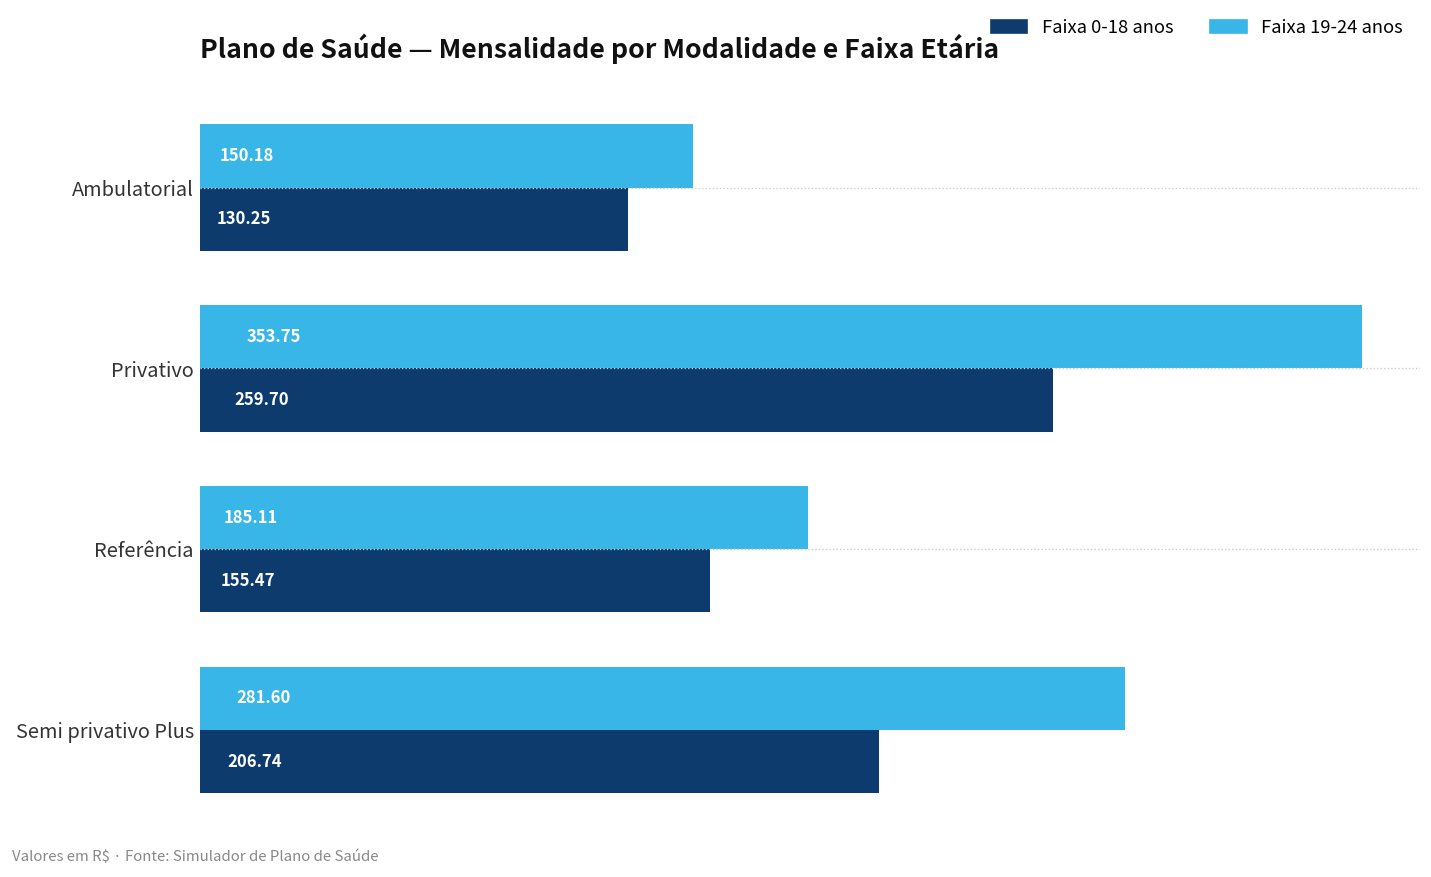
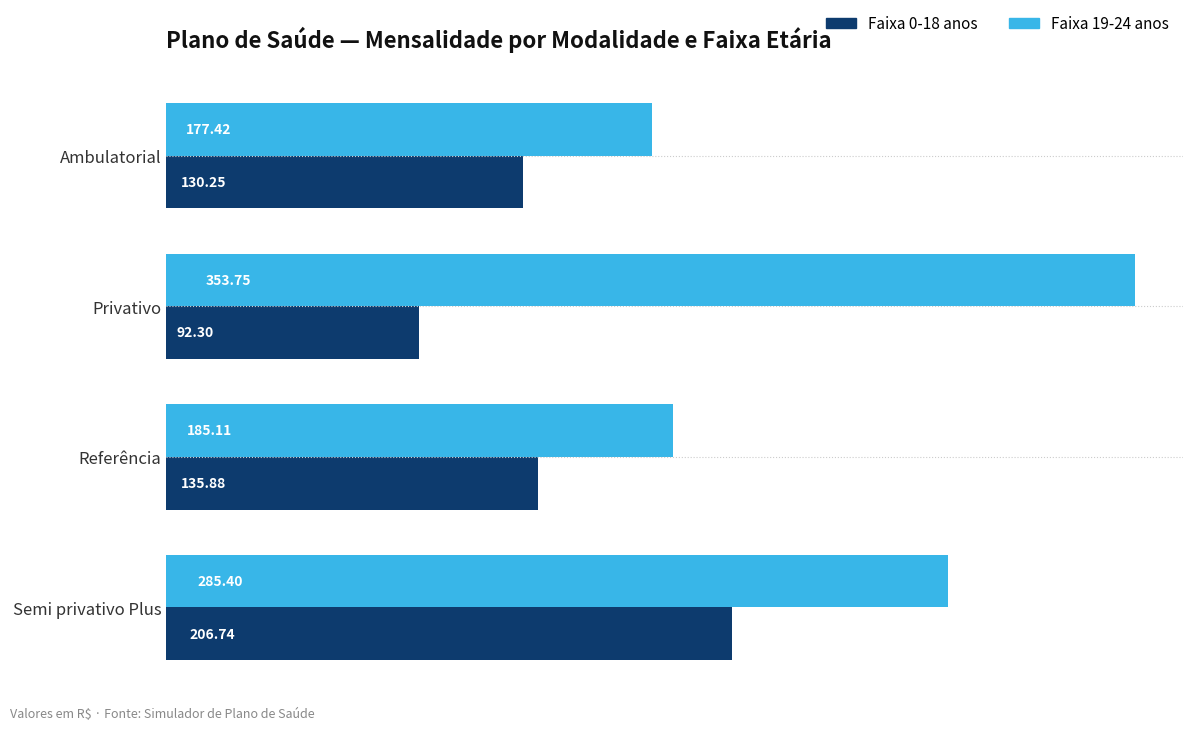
Faixa 19-24 anos, Ambulatorial: 150.18 -> 177.42
Faixa 0-18 anos, Privativo: 259.70 -> 92.30
Faixa 0-18 anos, Referência: 155.47 -> 135.88
Faixa 19-24 anos, Semi privativo Plus: 281.60 -> 285.40
